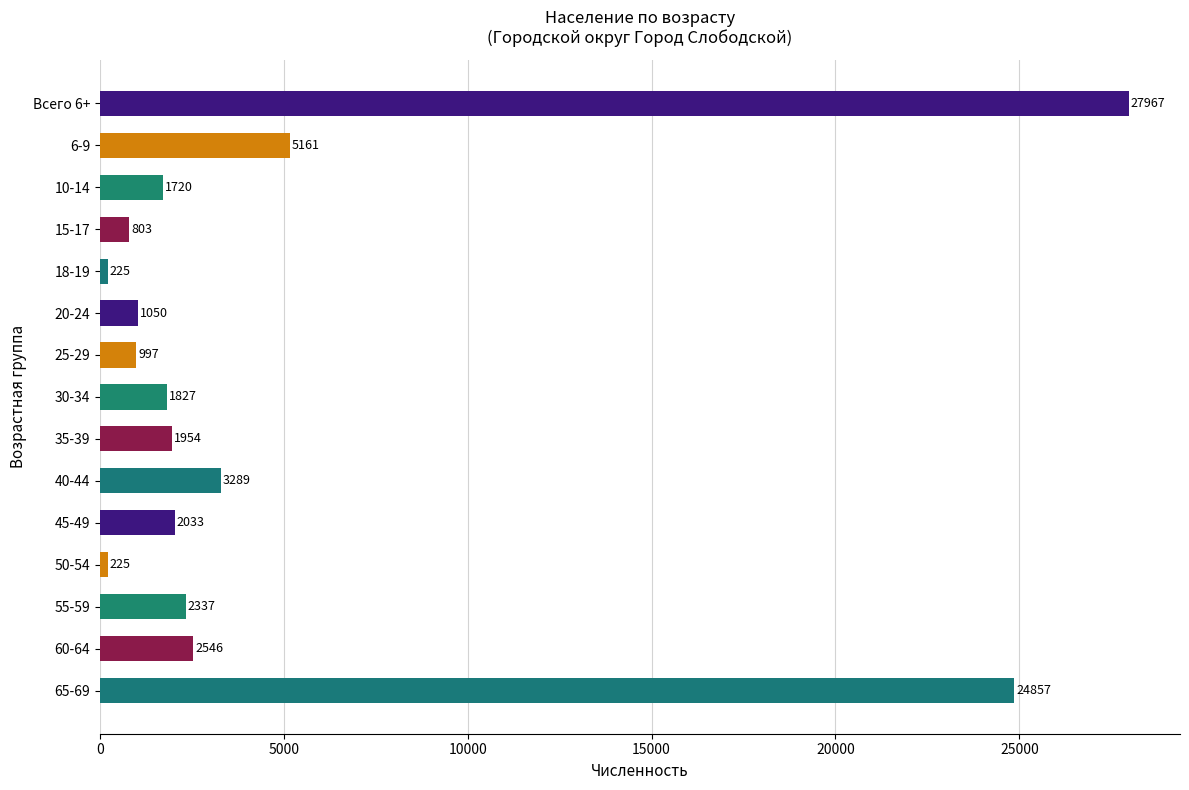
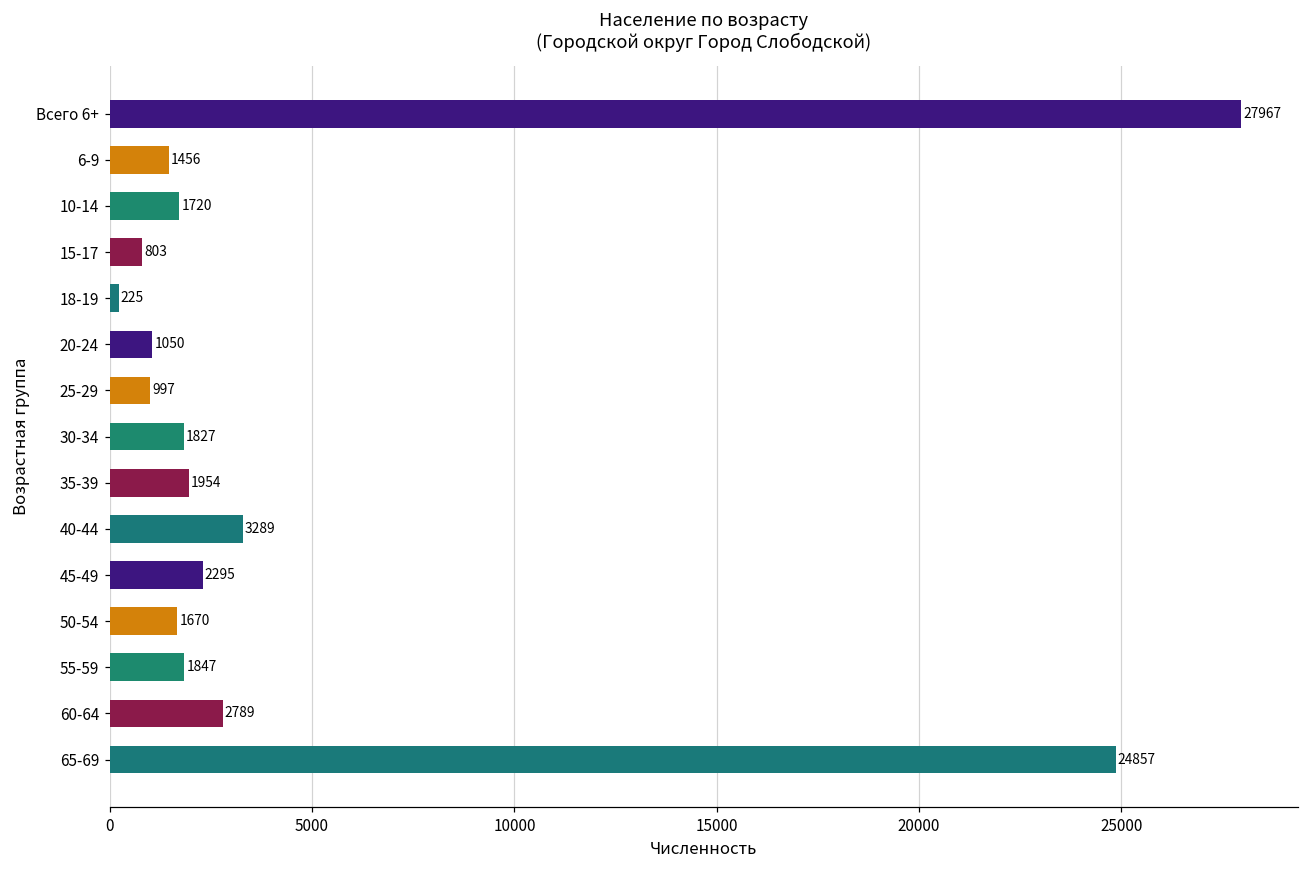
6-9: 5161 -> 1456
45-49: 2033 -> 2295
50-54: 225 -> 1670
55-59: 2337 -> 1847
60-64: 2546 -> 2789
